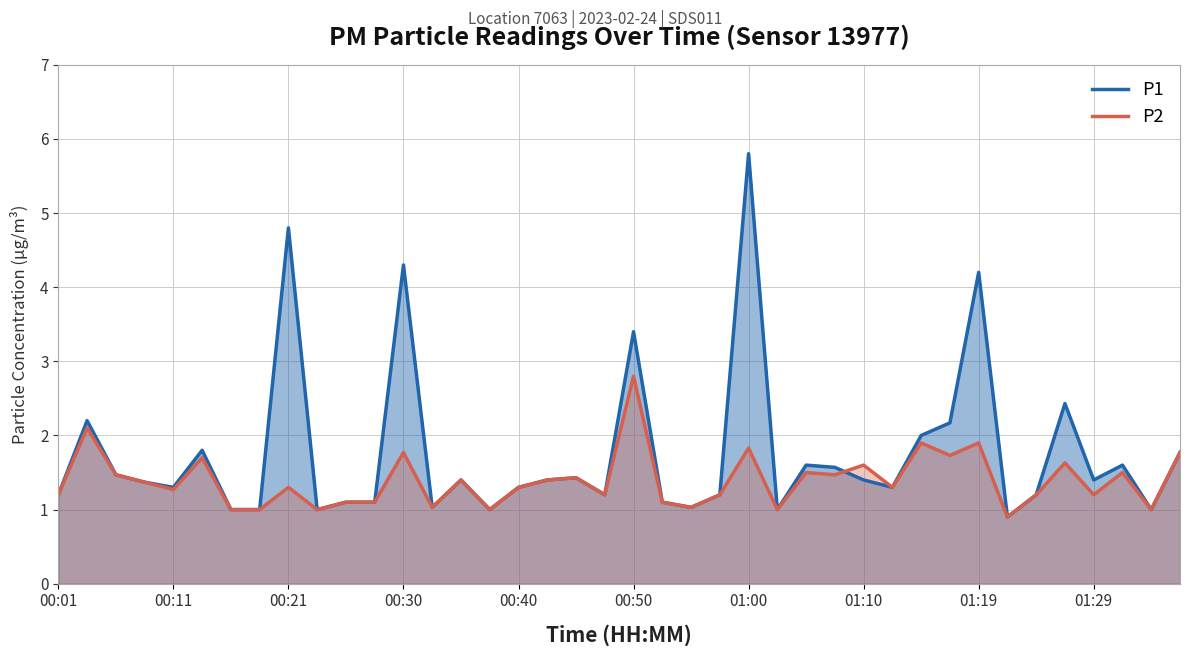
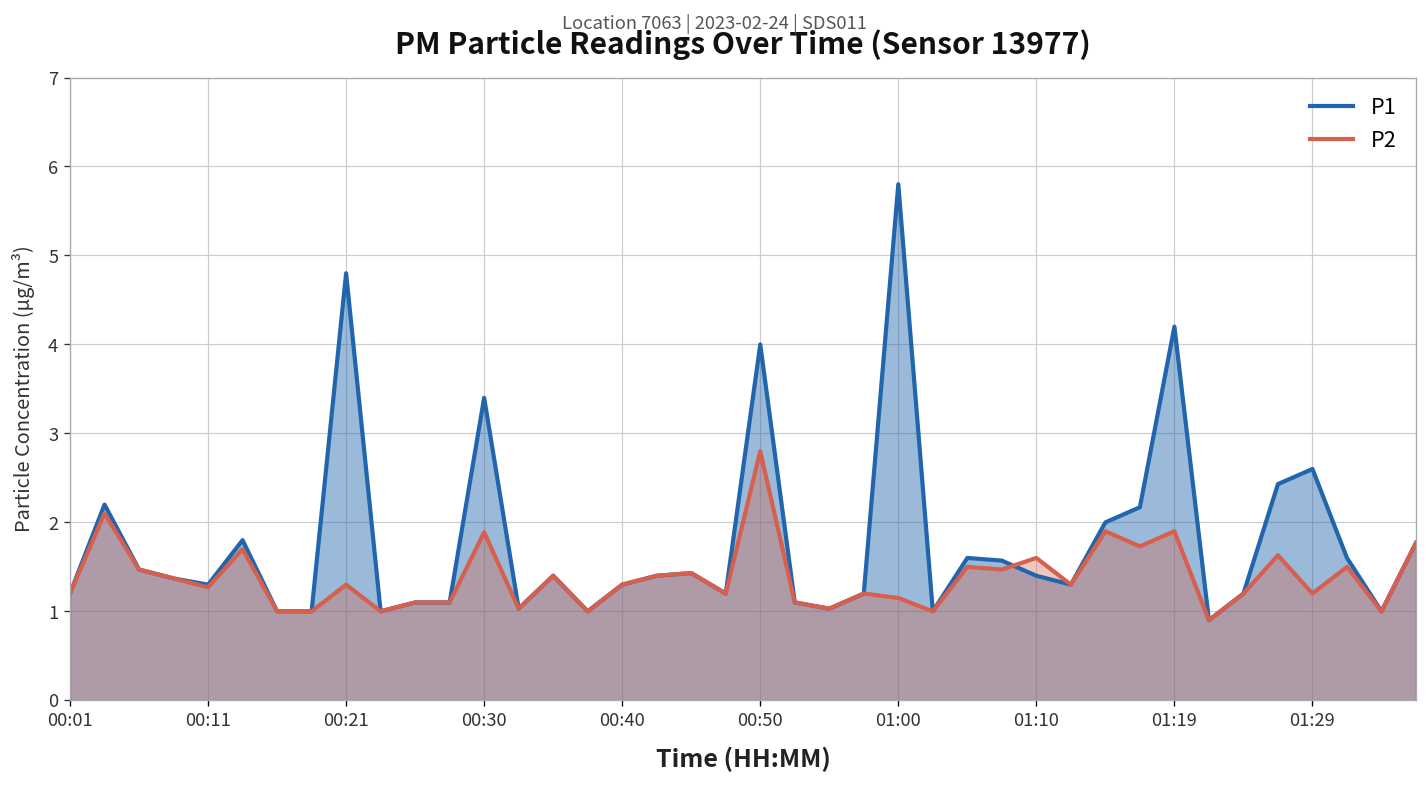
P1, 00:30: 4.3 -> 3.4
P2, 00:30: 1.8 -> 1.9
P1, 00:50: 3.4 -> 4.0
P2, 01:00: 1.8 -> 1.2
P1, 01:29: 1.4 -> 2.6
